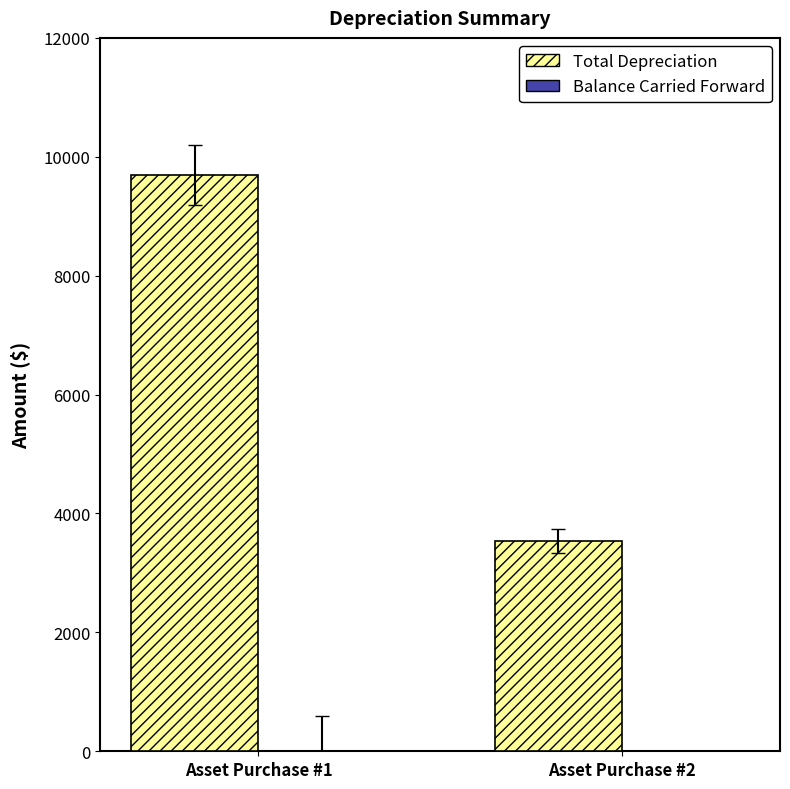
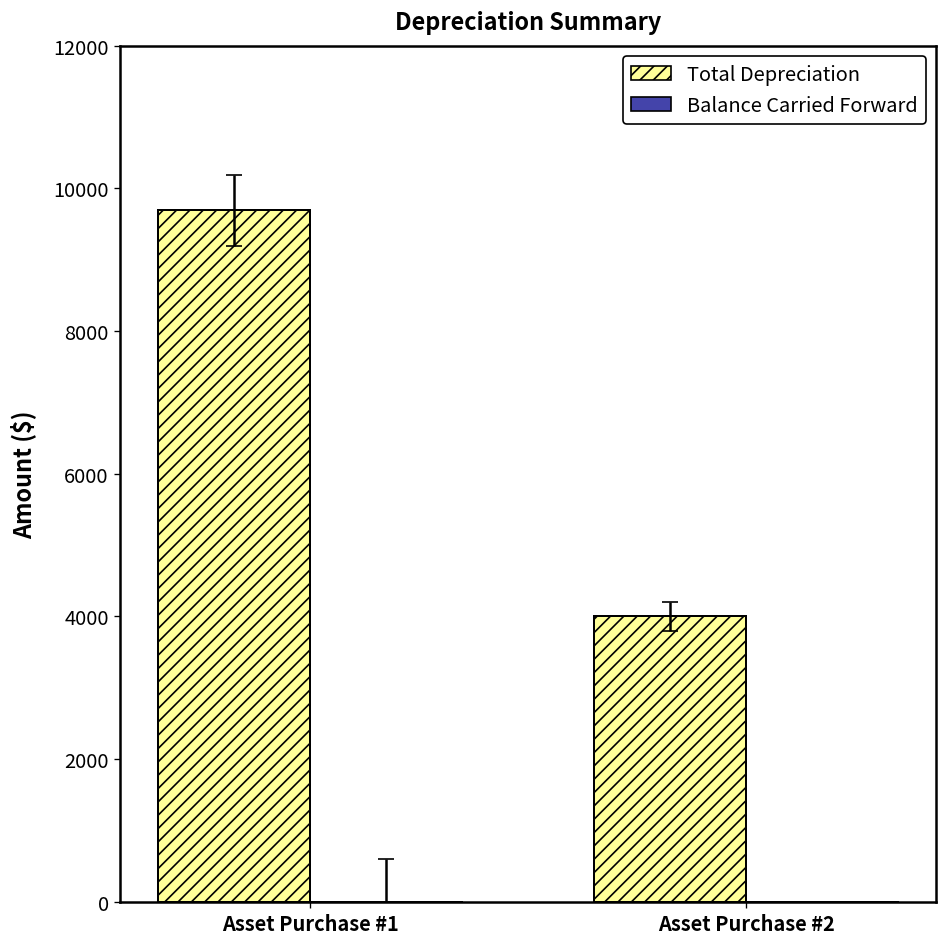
Total Depreciation, Asset Purchase #2: 3500 -> 4000
